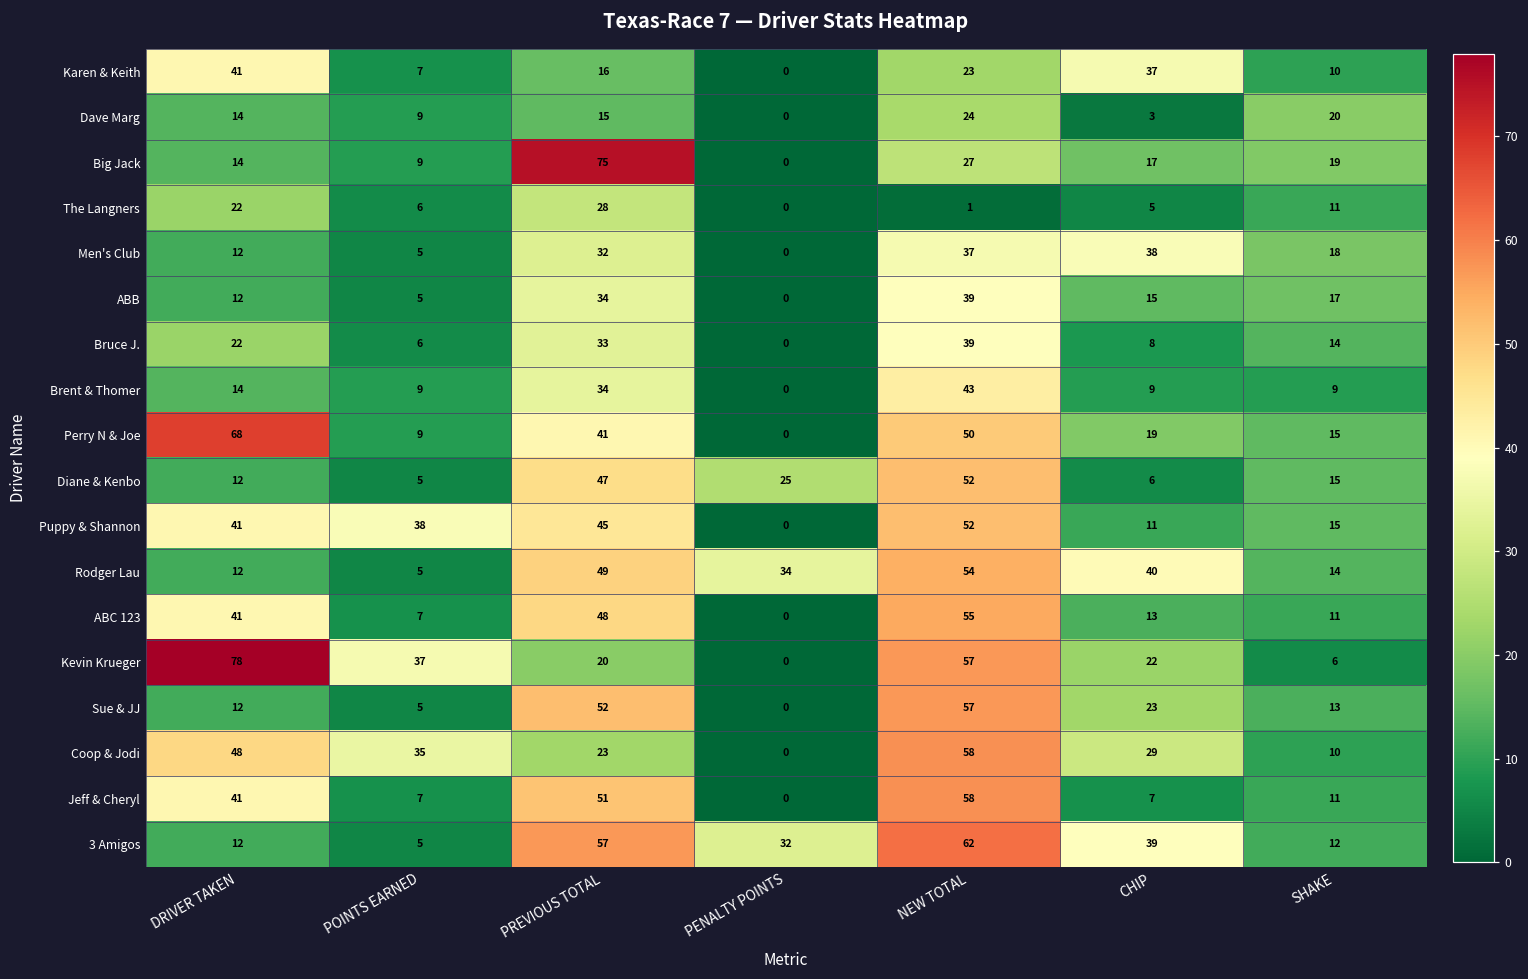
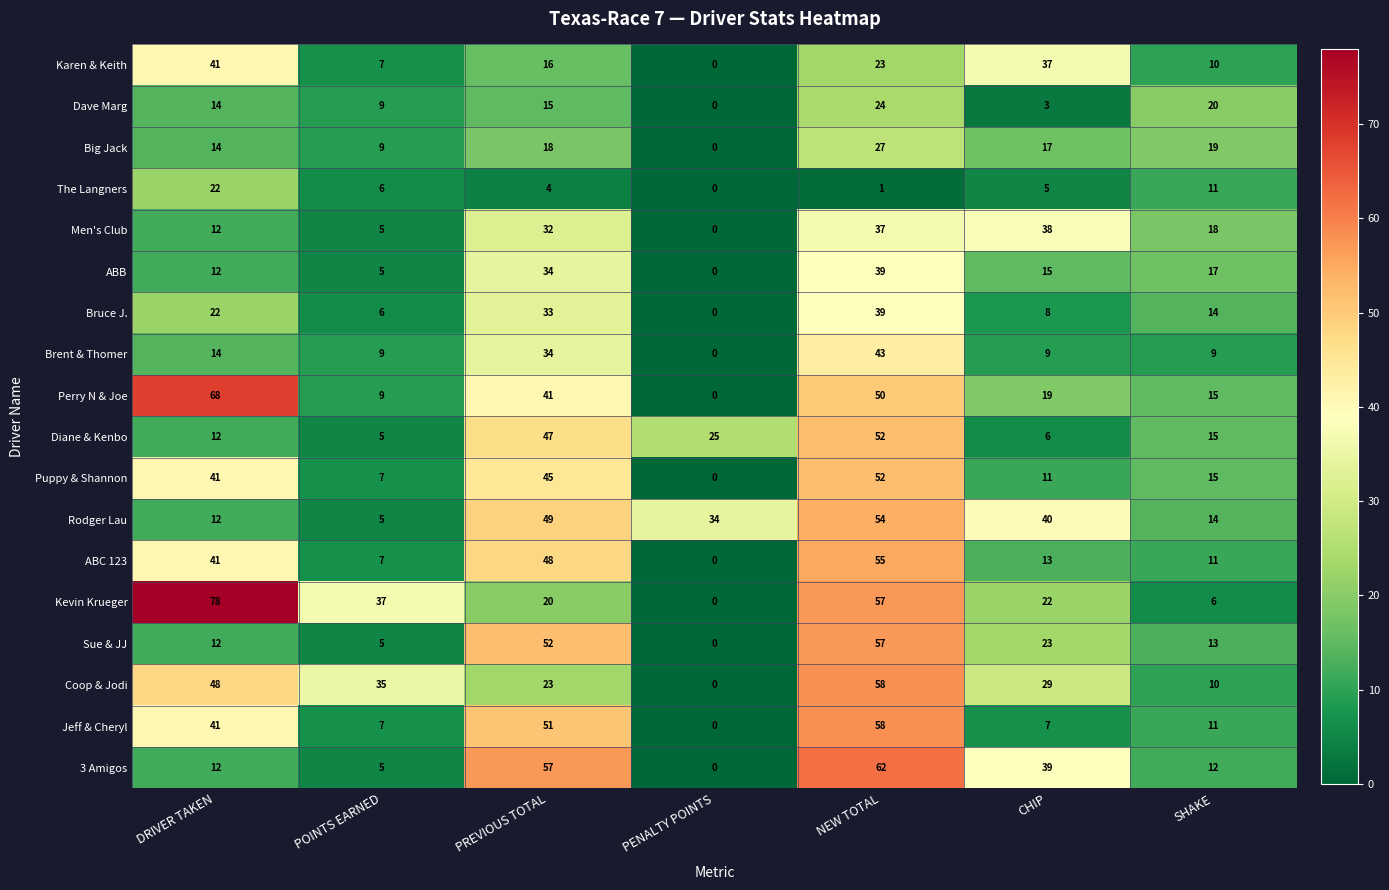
Big Jack, PREVIOUS TOTAL: 75 -> 18
The Langners, PREVIOUS TOTAL: 28 -> 4
Puppy & Shannon, POINTS EARNED: 38 -> 7
3 Amigos, PENALTY POINTS: 32 -> 0
